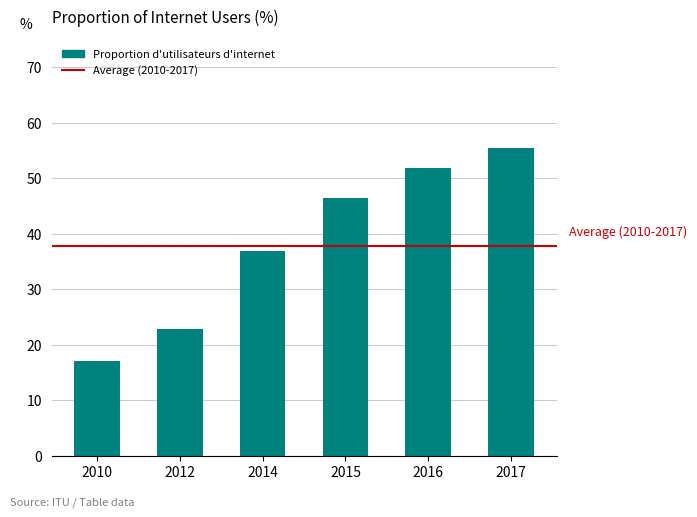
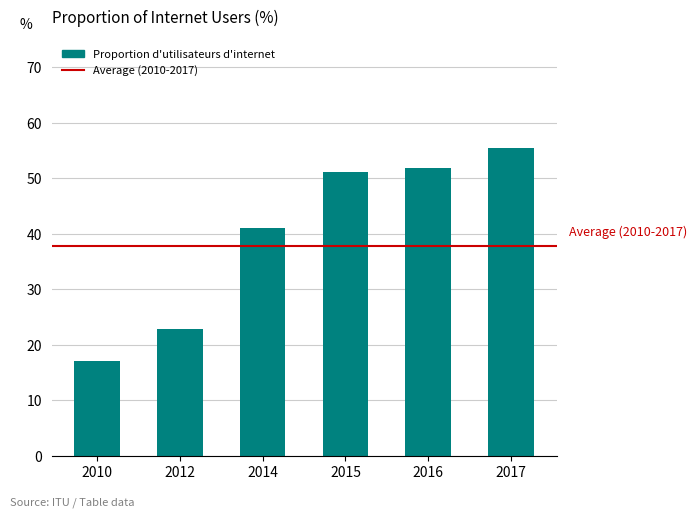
2014: 37 -> 41
2015: 47 -> 51
